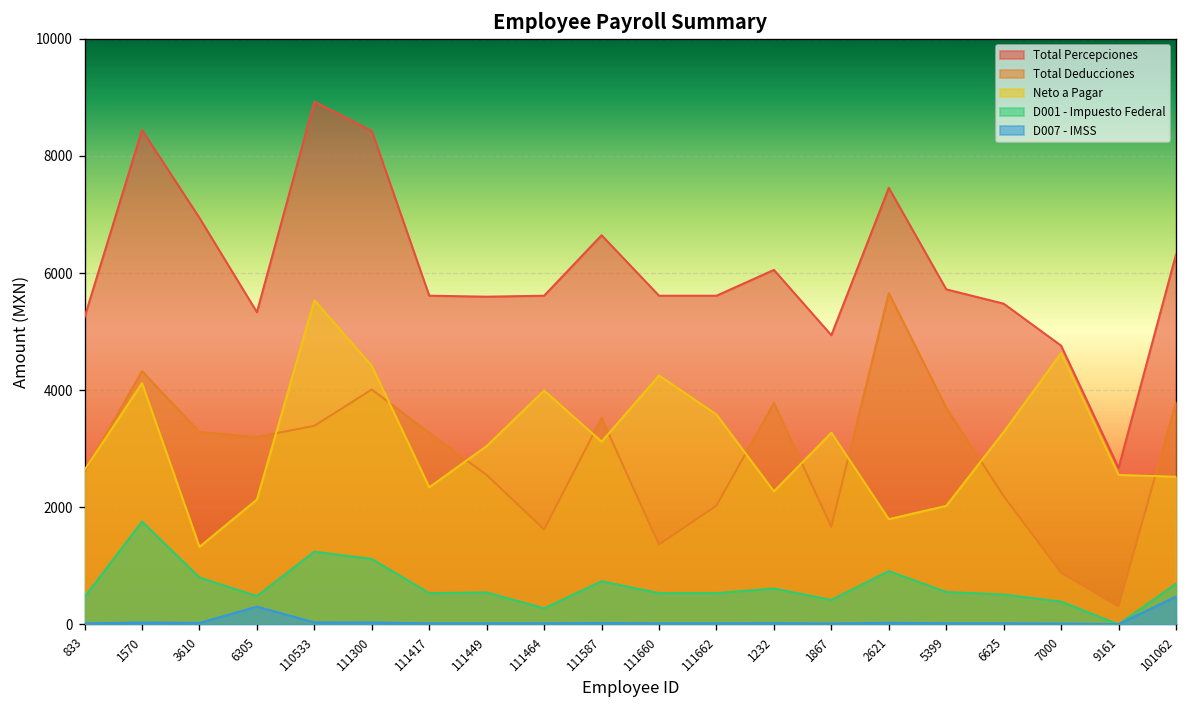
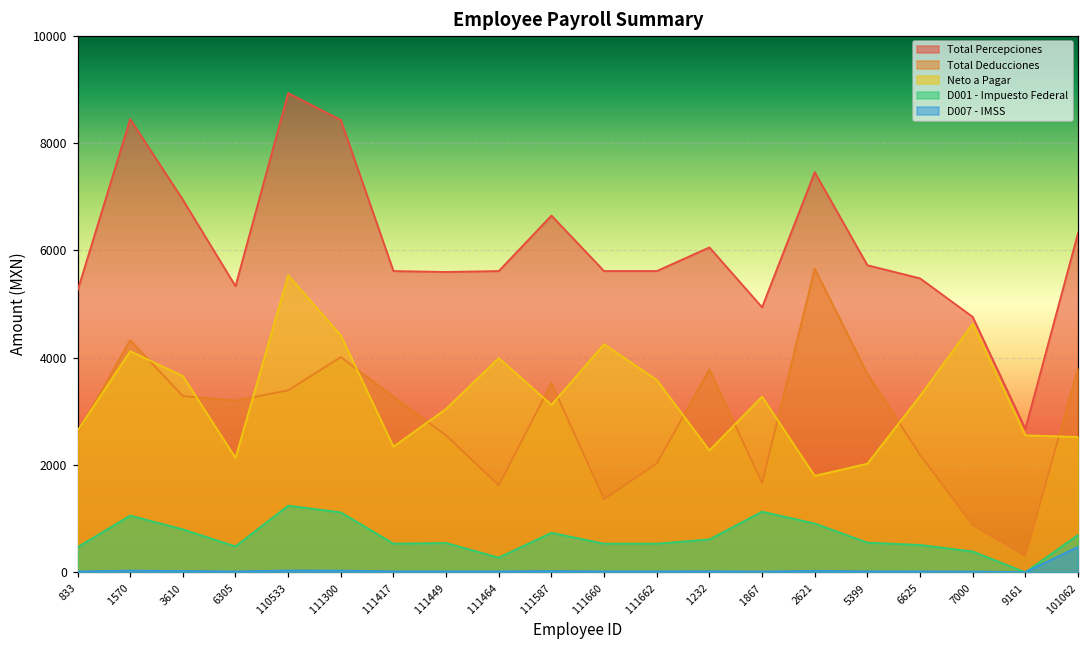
D001 - Impuesto Federal, 1570: 1800 -> 1100
Neto a Pagar, 3610: 1300 -> 3700
D007 - IMSS, 6305: 300 -> 0
D001 - Impuesto Federal, 1867: 400 -> 1100
